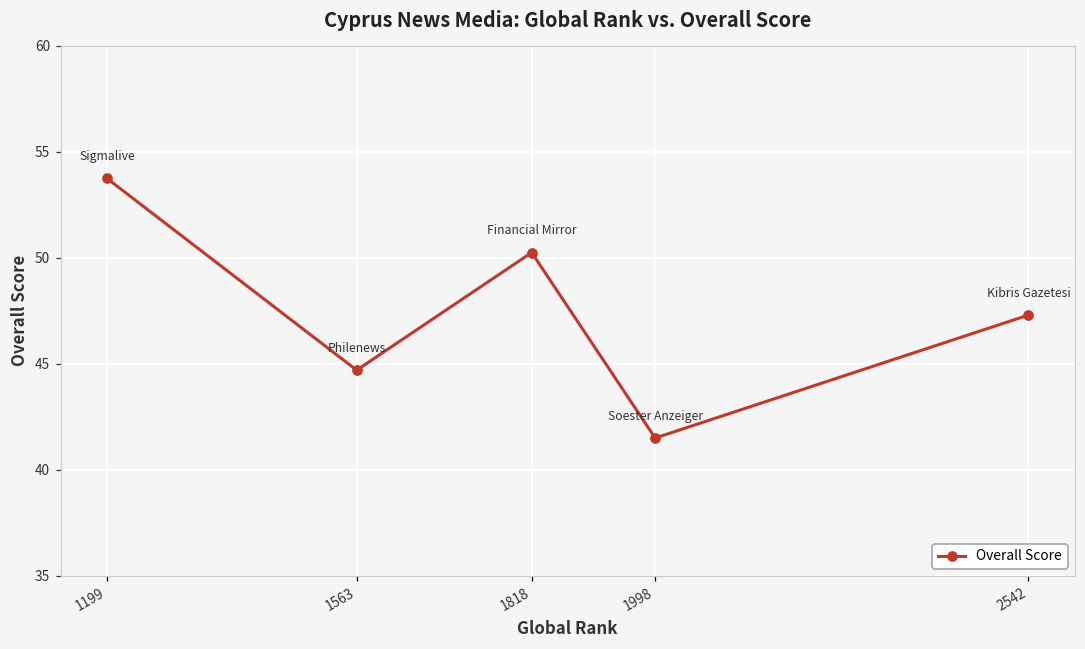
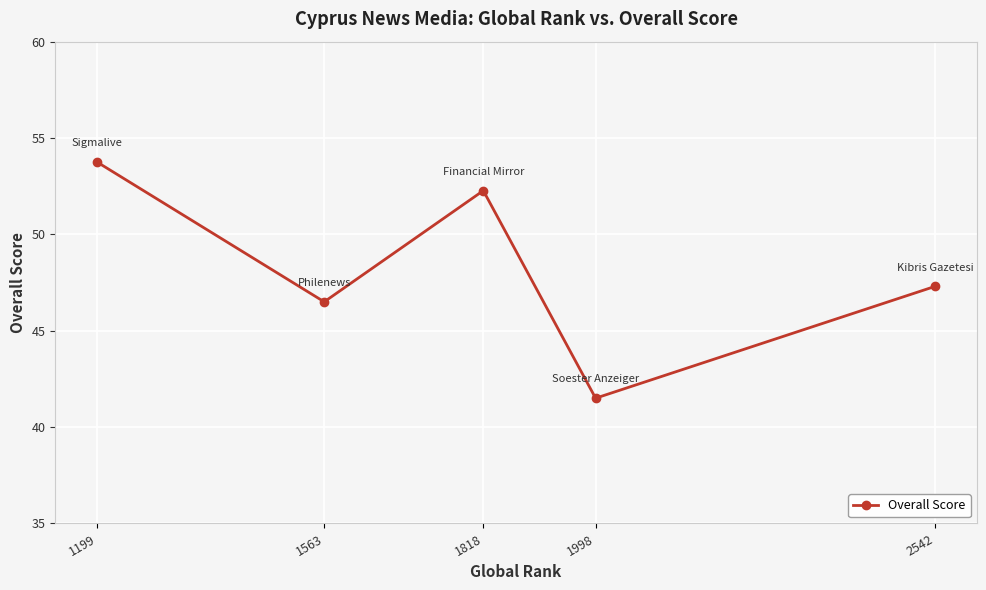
1563: 44.7 -> 46.5
1818: 50.3 -> 52.3
